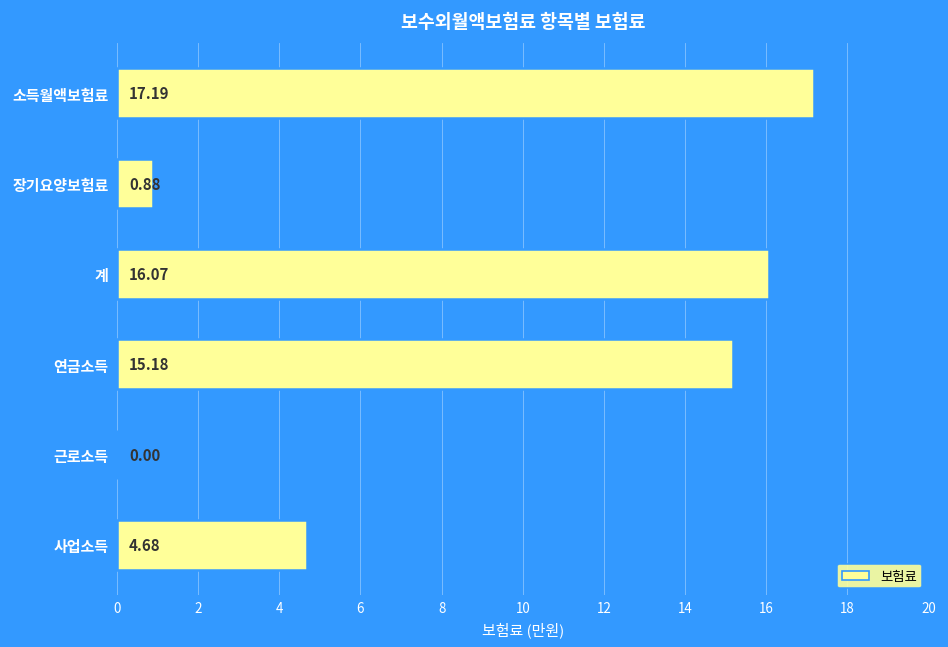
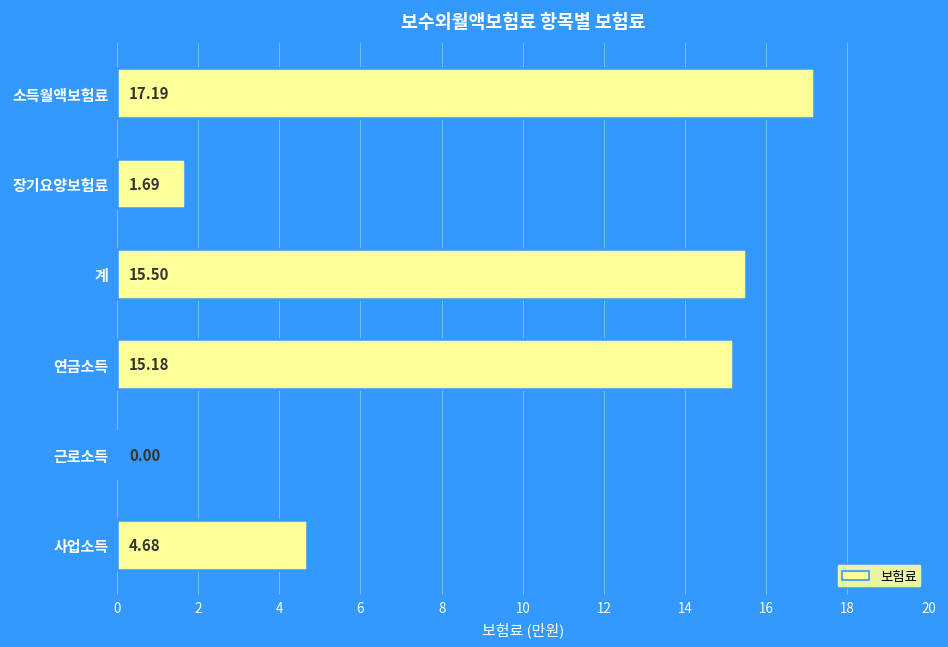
장기요양보험료: 0.88 -> 1.69
계: 16.07 -> 15.50
